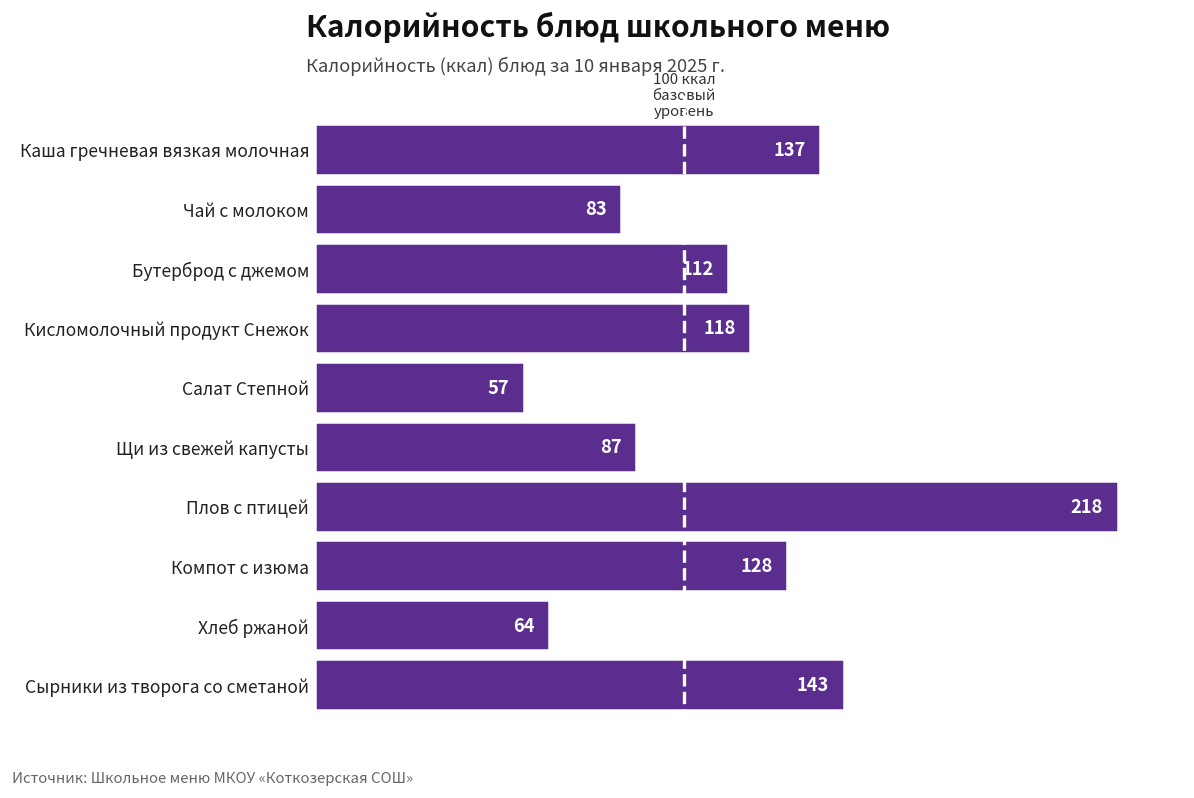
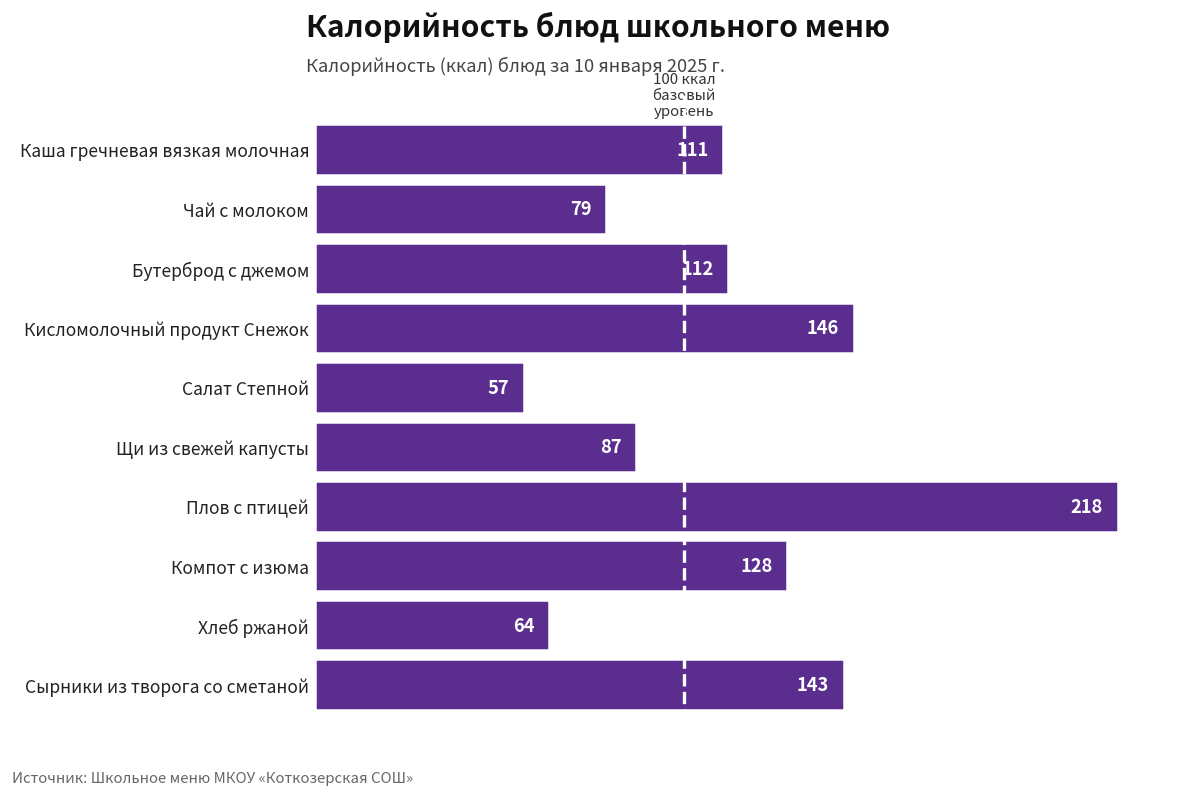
Каша гречневая вязкая молочная: 137 -> 111
Чай с молоком: 83 -> 79
Кисломолочный продукт Снежок: 118 -> 146
